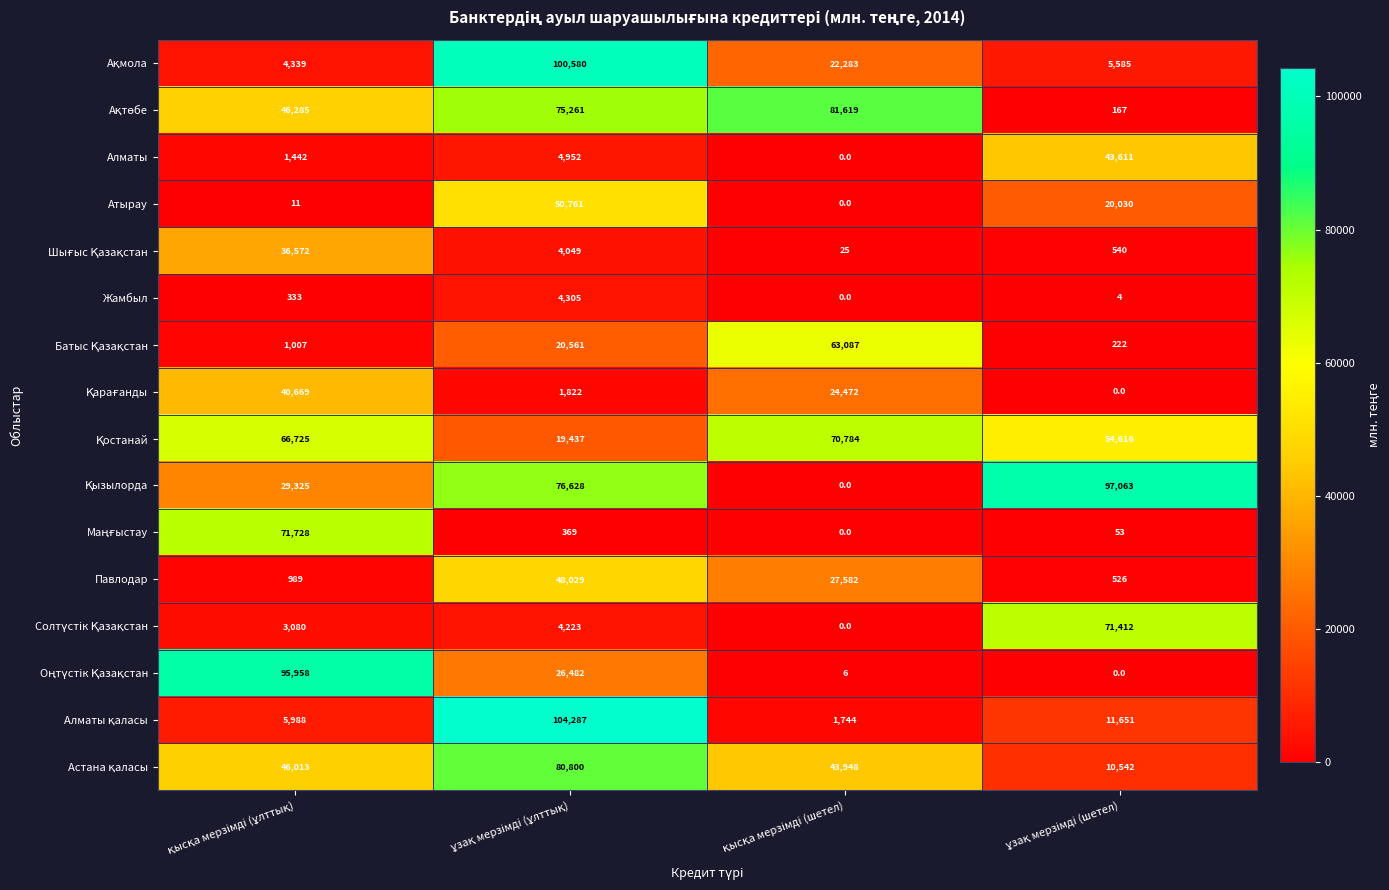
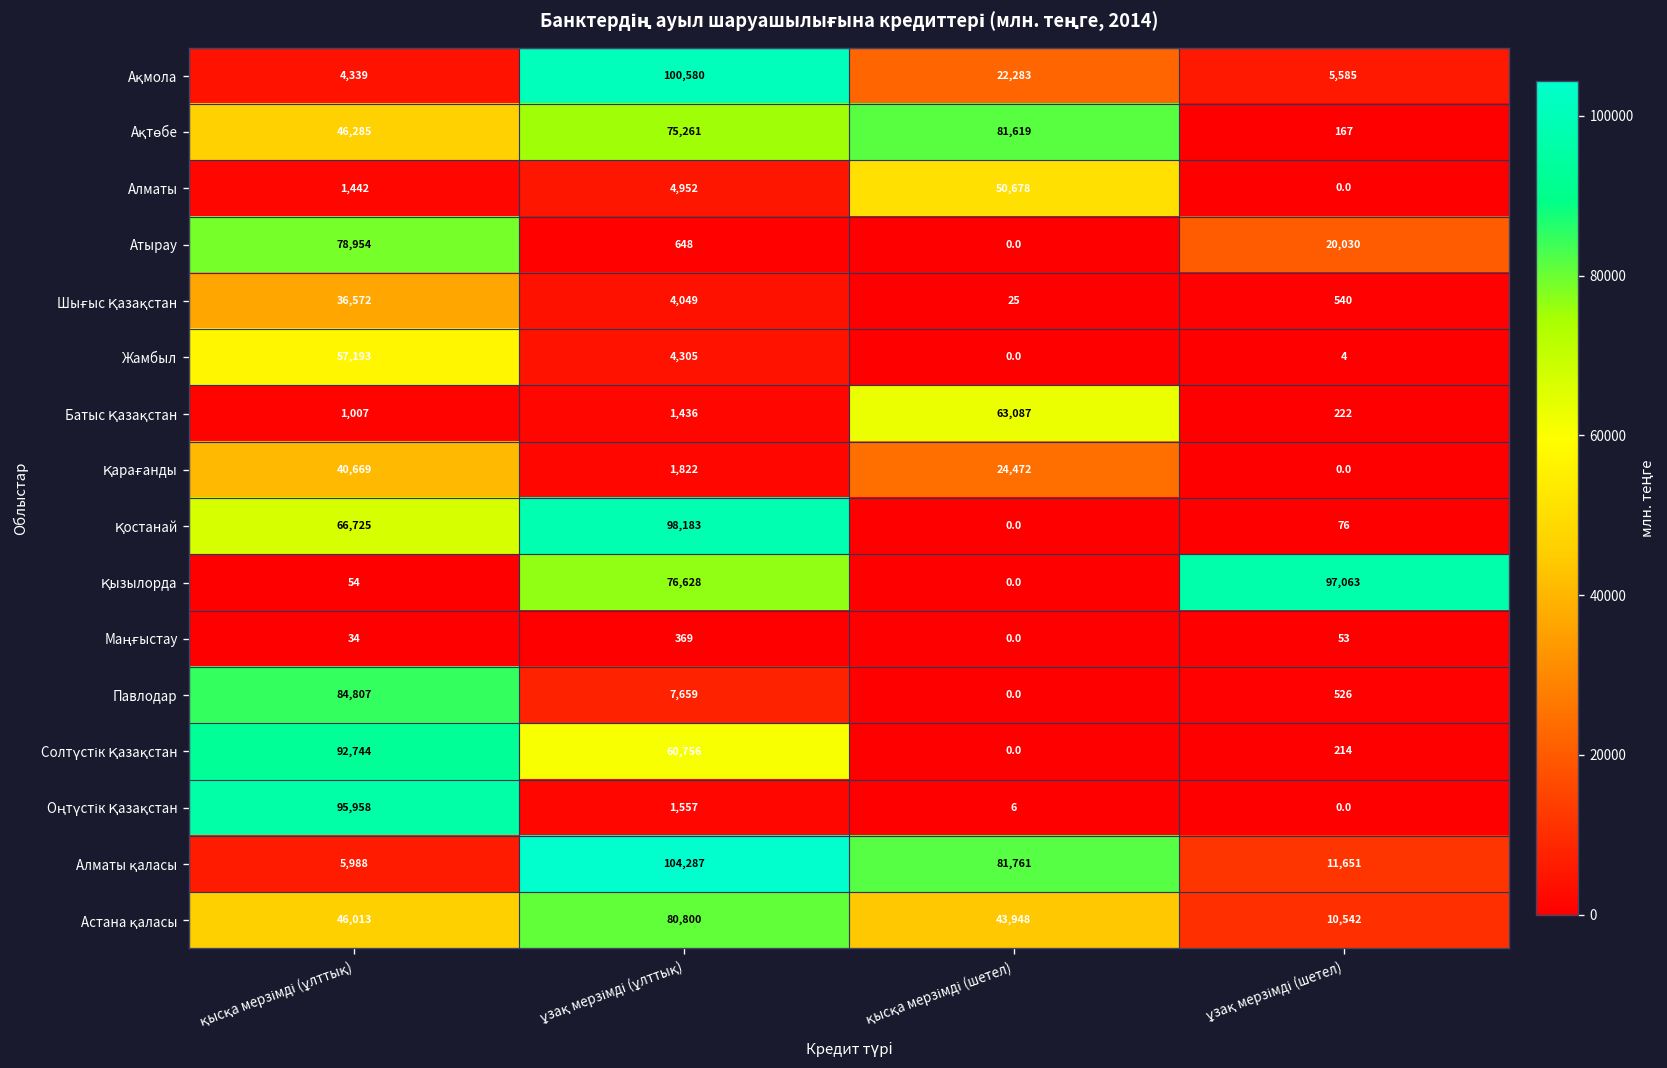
Алматы, қысқа мерзімді (шетел): 0.0 -> 50,678
Алматы, ұзақ мерзімді (шетел): 43,611 -> 0.0
Атырау, қысқа мерзімді (ұлттық): 11 -> 78,954
Атырау, ұзақ мерзімді (ұлттық): 50,761 -> 648
Жамбыл, қысқа мерзімді (ұлттық): 333 -> 57,193
Батыс Қазақстан, ұзақ мерзімді (ұлттық): 20,561 -> 1,436
Қостанай, ұзақ мерзімді (ұлттық): 19,437 -> 98,183
Қостанай, қысқа мерзімді (шетел): 70,784 -> 0.0
Қостанай, ұзақ мерзімді (шетел): 54,616 -> 76
Қызылорда, қысқа мерзімді (ұлттық): 29,325 -> 54
Маңғыстау, қысқа мерзімді (ұлттық): 71,728 -> 34
Павлодар, қысқа мерзімді (ұлттық): 989 -> 84,807
Павлодар, ұзақ мерзімді (ұлттық): 48,029 -> 7,659
Павлодар, қысқа мерзімді (шетел): 27,582 -> 0.0
Солтүстік Қазақстан, қысқа мерзімді (ұлттық): 3,080 -> 92,744
Солтүстік Қазақстан, ұзақ мерзімді (ұлттық): 4,223 -> 60,756
Солтүстік Қазақстан, ұзақ мерзімді (шетел): 71,412 -> 214
Оңтүстік Қазақстан, ұзақ мерзімді (ұлттық): 26,482 -> 1,557
Алматы қаласы, қысқа мерзімді (шетел): 1,744 -> 81,761
